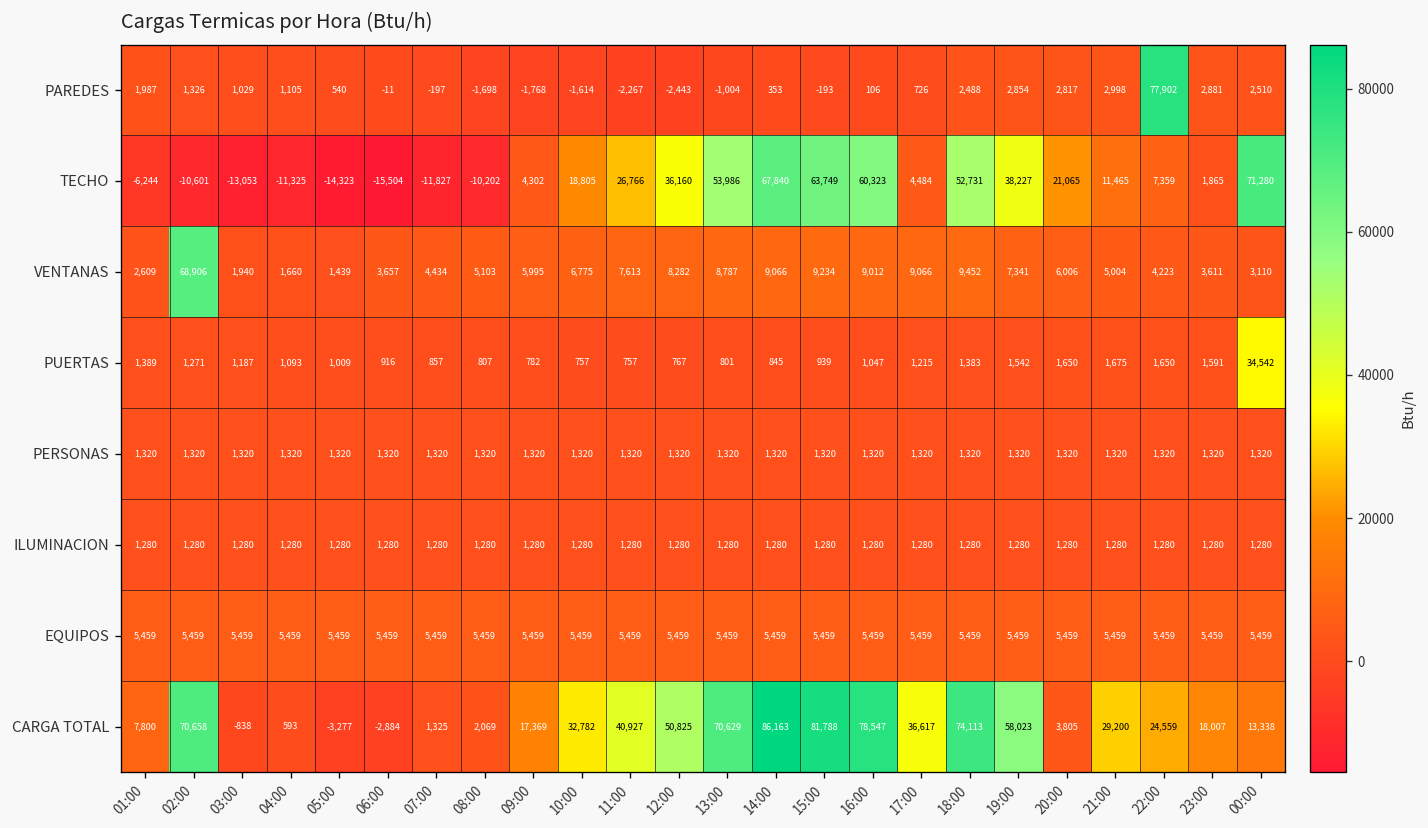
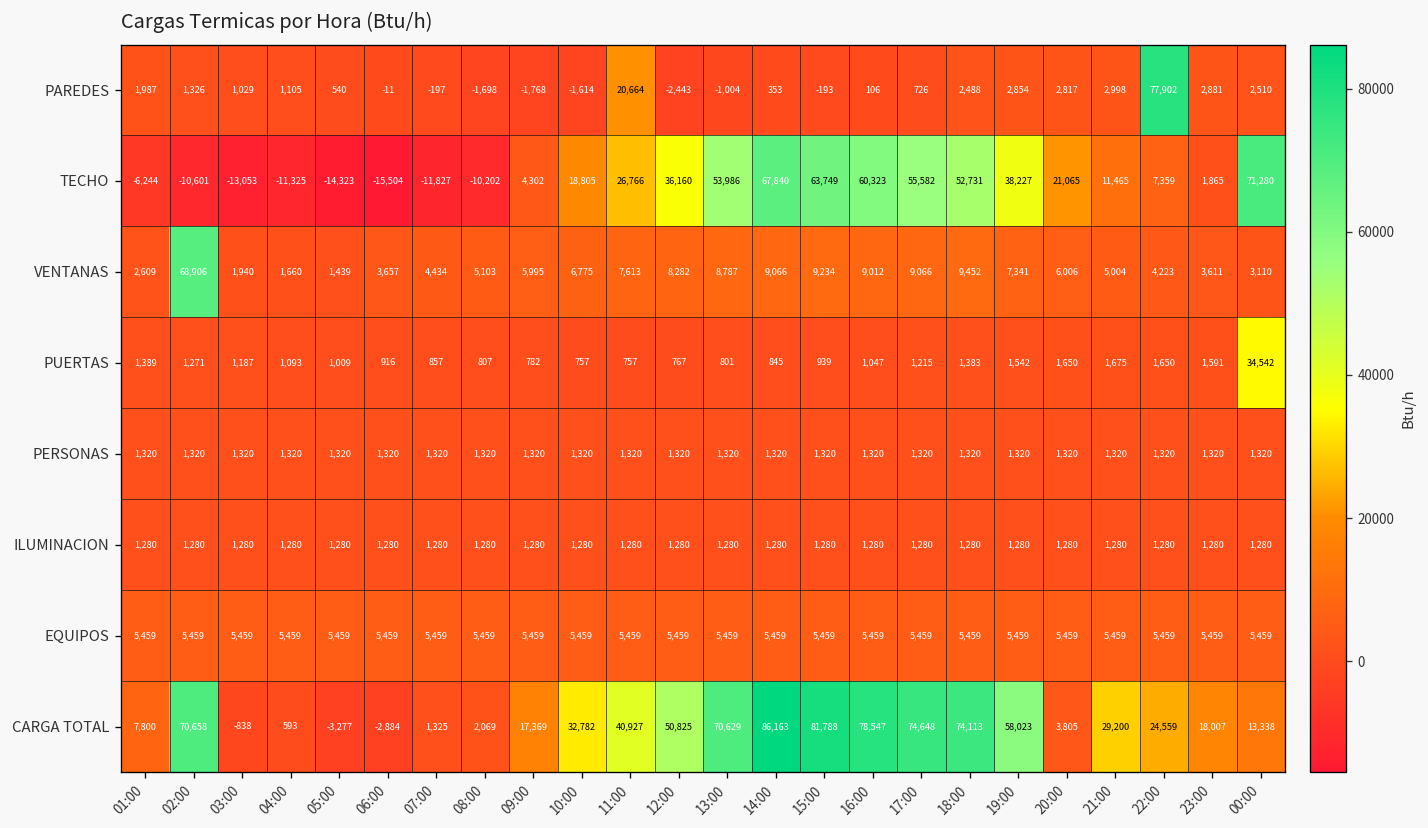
PAREDES, 11:00: -2,267 -> 20,664
TECHO, 17:00: 4,484 -> 55,582
CARGA TOTAL, 17:00: 36,617 -> 74,648
